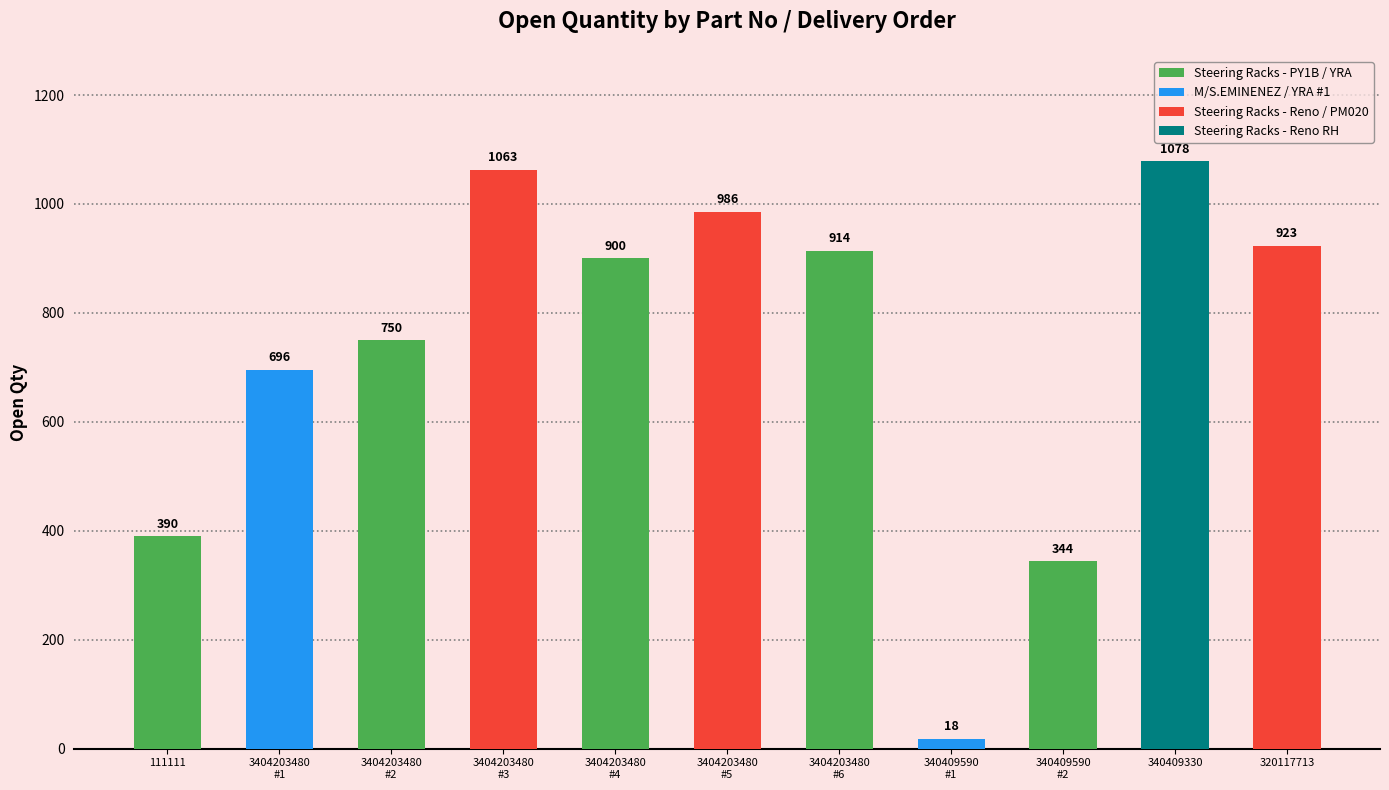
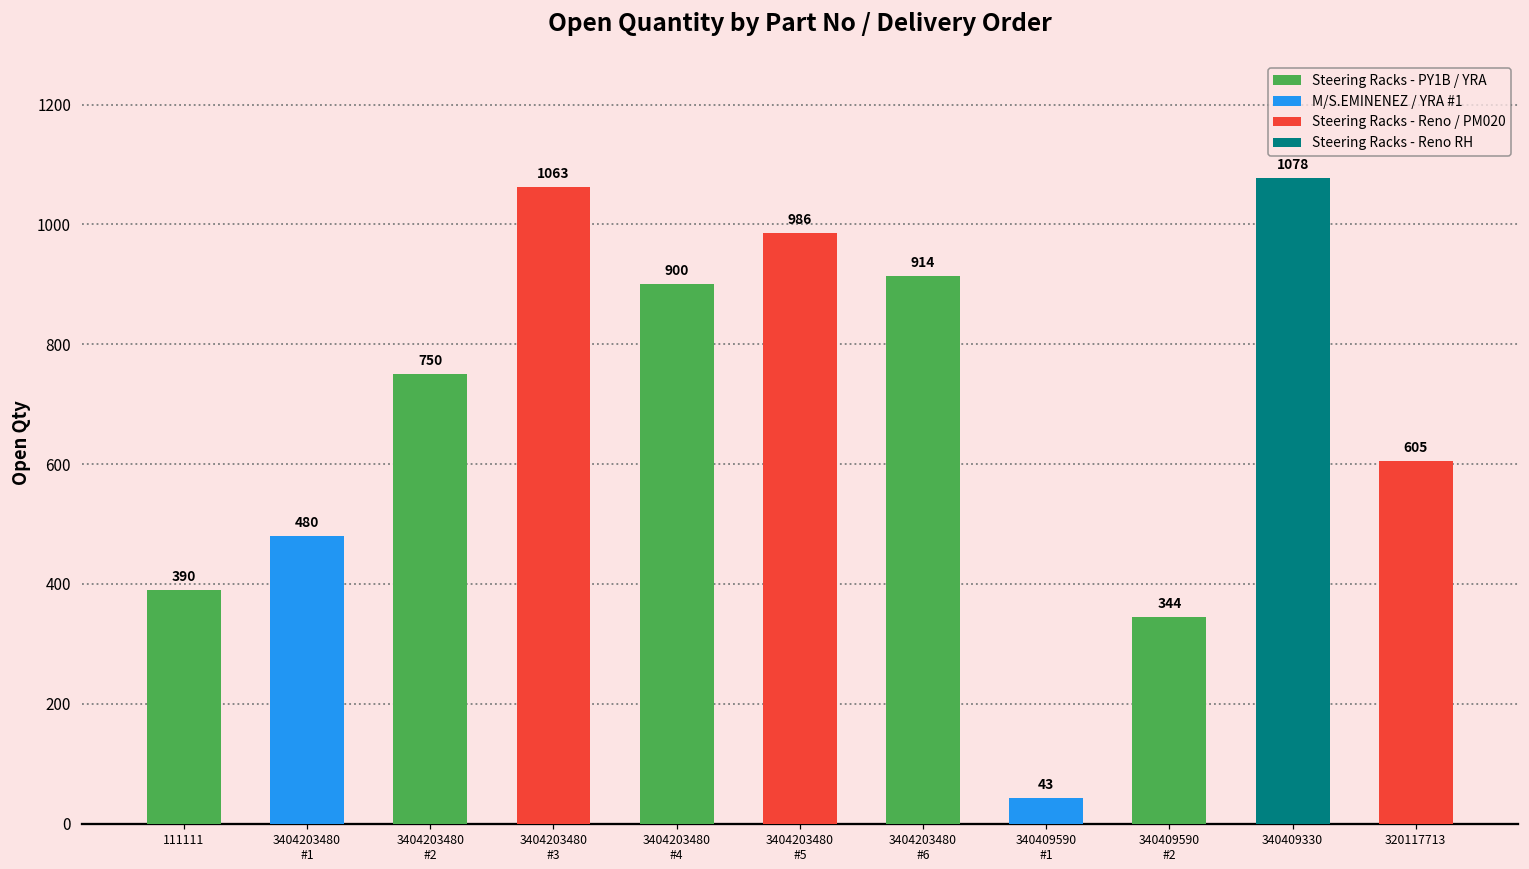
3404203480 #1: 696 -> 480
340409590 #1: 18 -> 43
320117713: 923 -> 605
